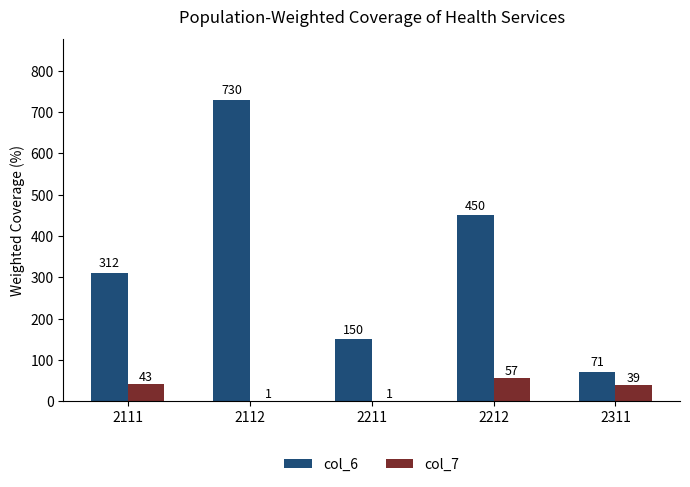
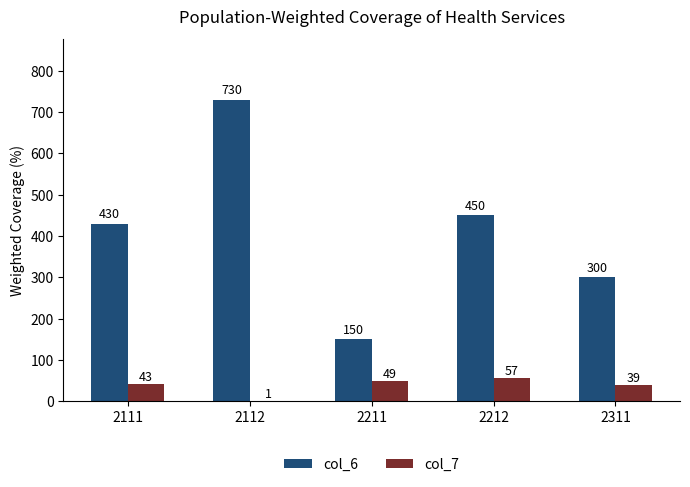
col_6, 2111: 312 -> 430
col_7, 2211: 1 -> 49
col_6, 2311: 71 -> 300
